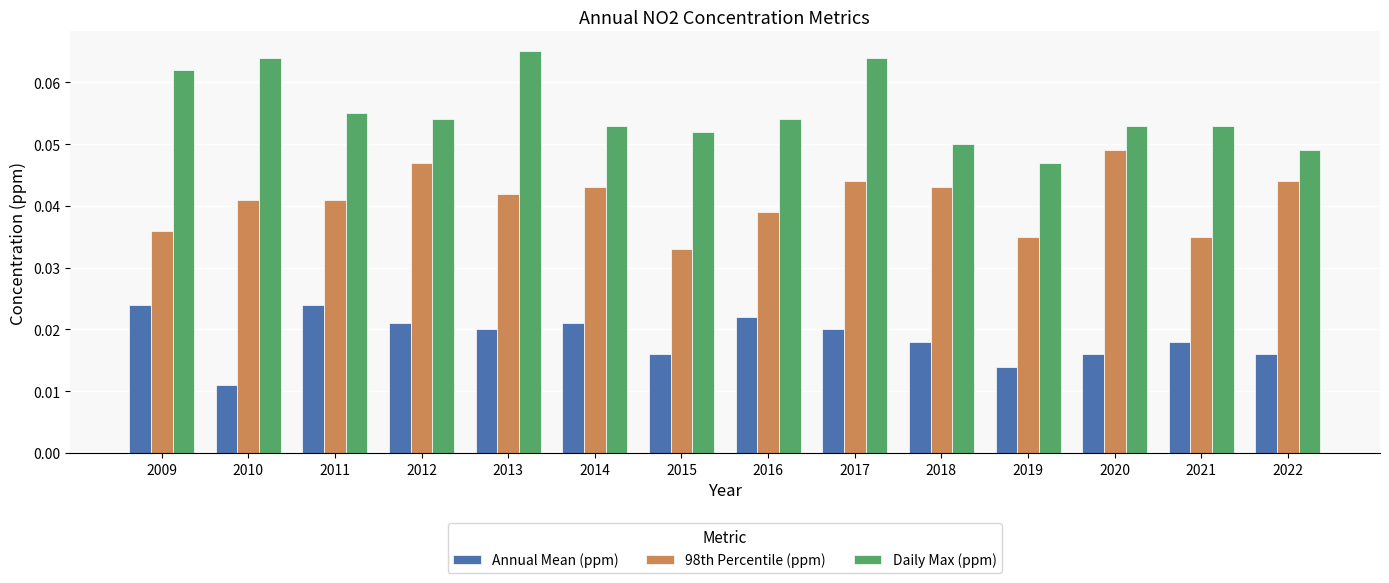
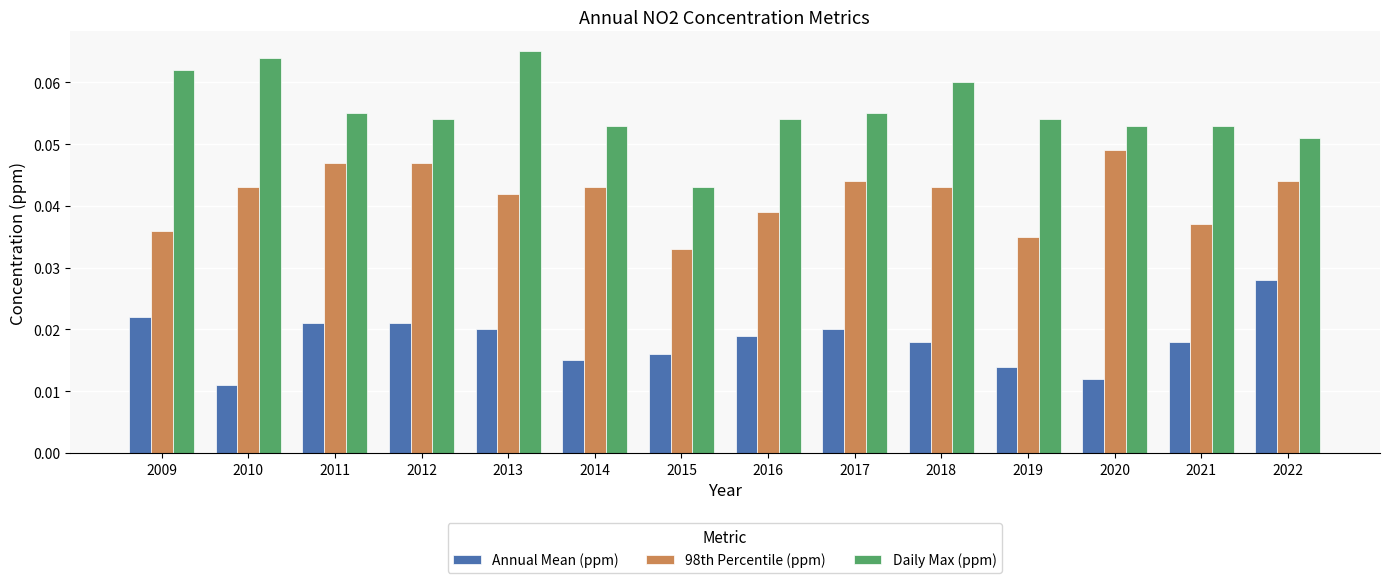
Annual Mean (ppm), 2009: 0.024 -> 0.022
98th Percentile (ppm), 2010: 0.041 -> 0.043
Annual Mean (ppm), 2011: 0.024 -> 0.021
98th Percentile (ppm), 2011: 0.041 -> 0.047
Annual Mean (ppm), 2014: 0.021 -> 0.015
Daily Max (ppm), 2015: 0.052 -> 0.043
Annual Mean (ppm), 2016: 0.022 -> 0.019
Daily Max (ppm), 2017: 0.064 -> 0.055
Daily Max (ppm), 2018: 0.05 -> 0.06
Daily Max (ppm), 2019: 0.047 -> 0.054
Annual Mean (ppm), 2020: 0.016 -> 0.012
98th Percentile (ppm), 2021: 0.035 -> 0.037
Annual Mean (ppm), 2022: 0.016 -> 0.028
Daily Max (ppm), 2022: 0.049 -> 0.051
